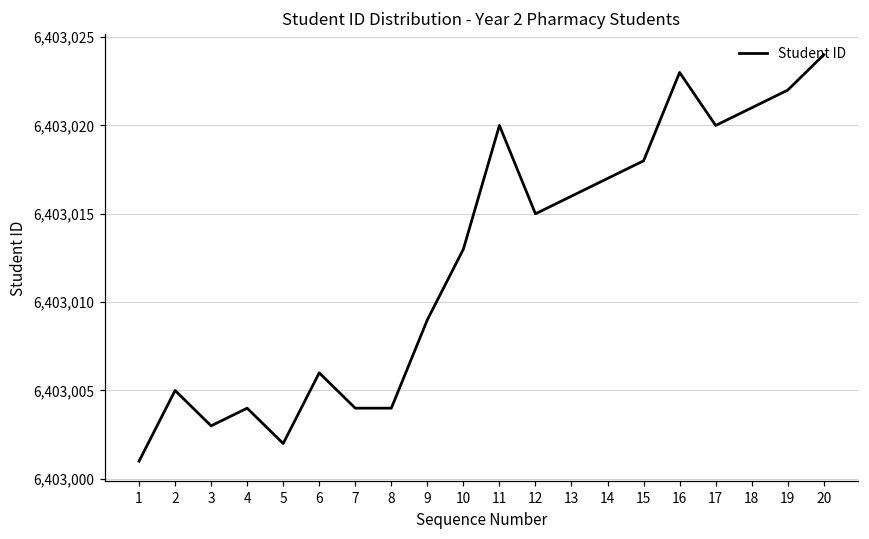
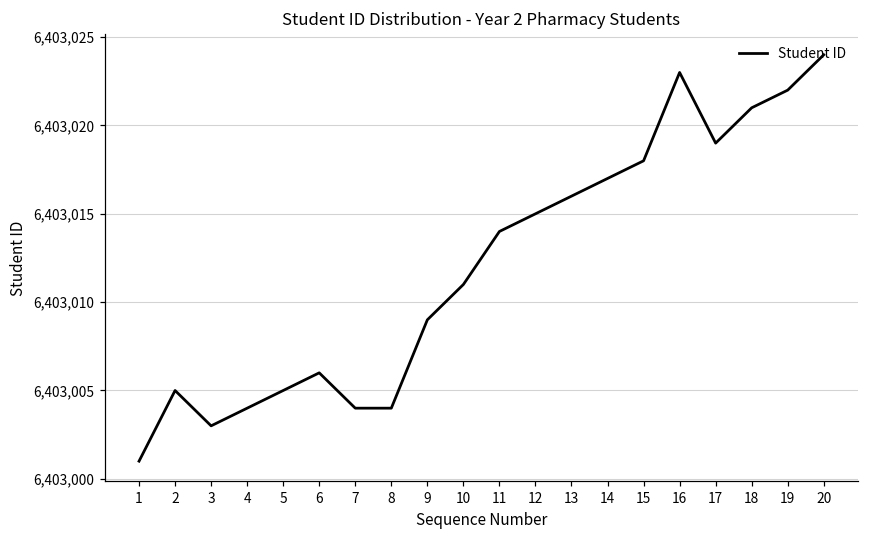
5: 6,403,002 -> 6,403,005
10: 6,403,013 -> 6,403,011
11: 6,403,020 -> 6,403,014
17: 6,403,020 -> 6,403,019
